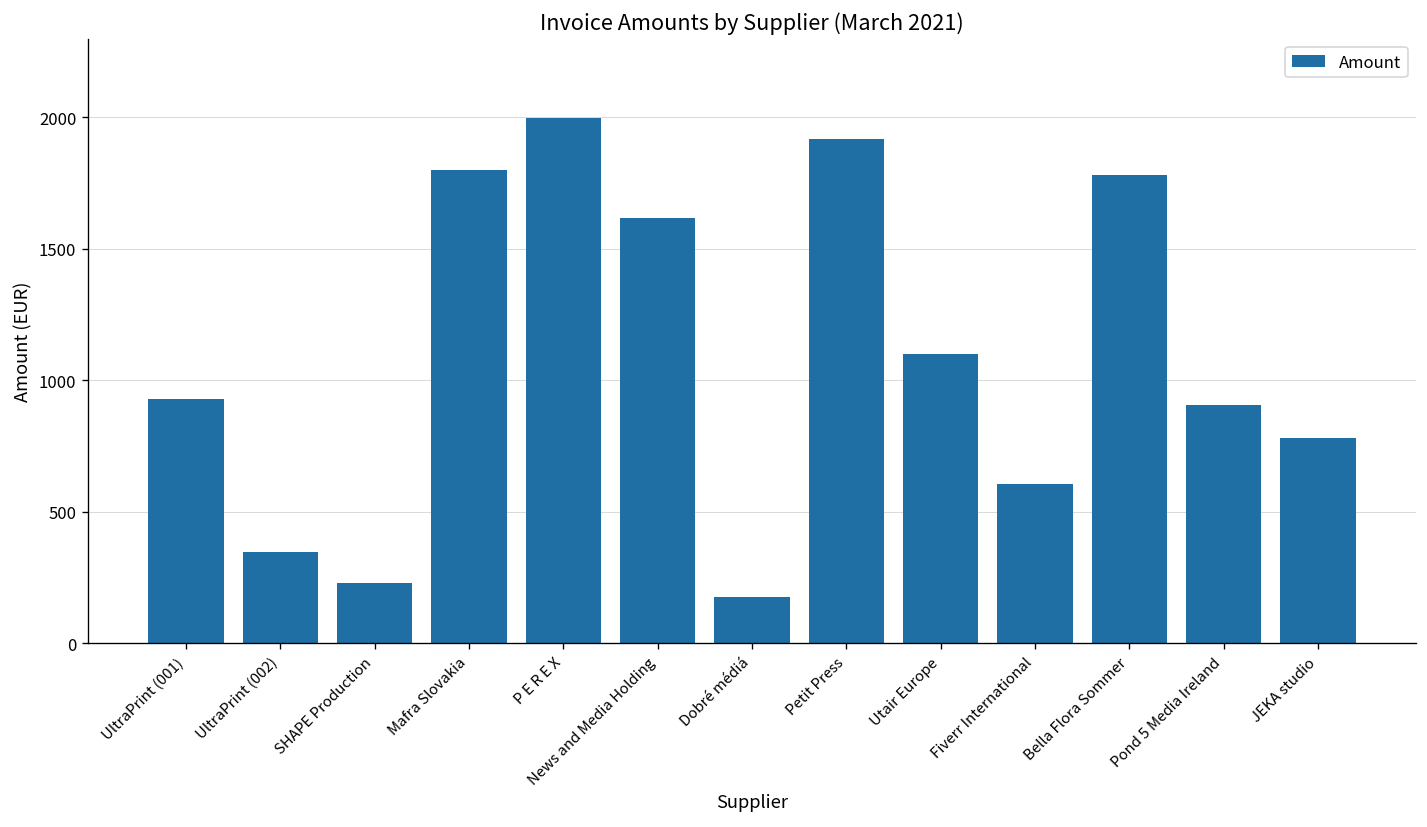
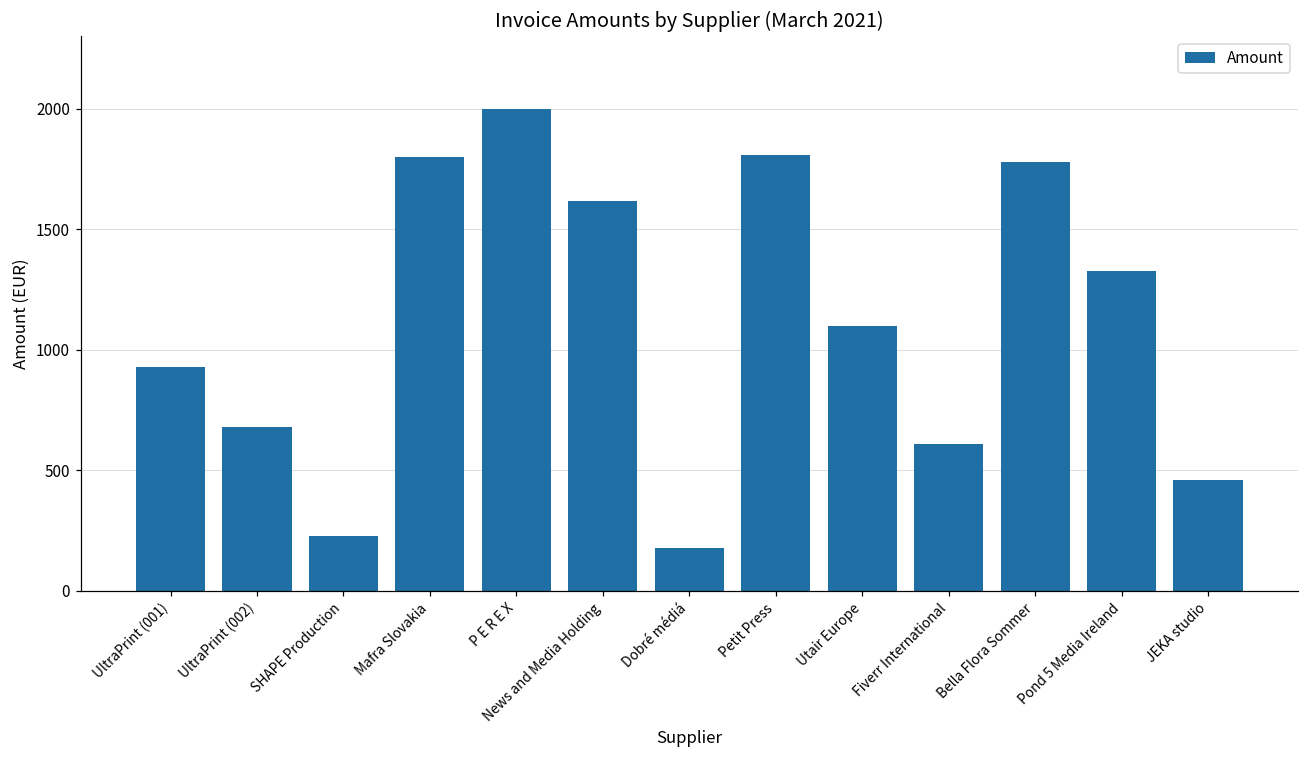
UltraPrint (002): 350 -> 680
Petit Press: 1920 -> 1810
Pond 5 Media Ireland: 910 -> 1330
JEKA studio: 780 -> 460
